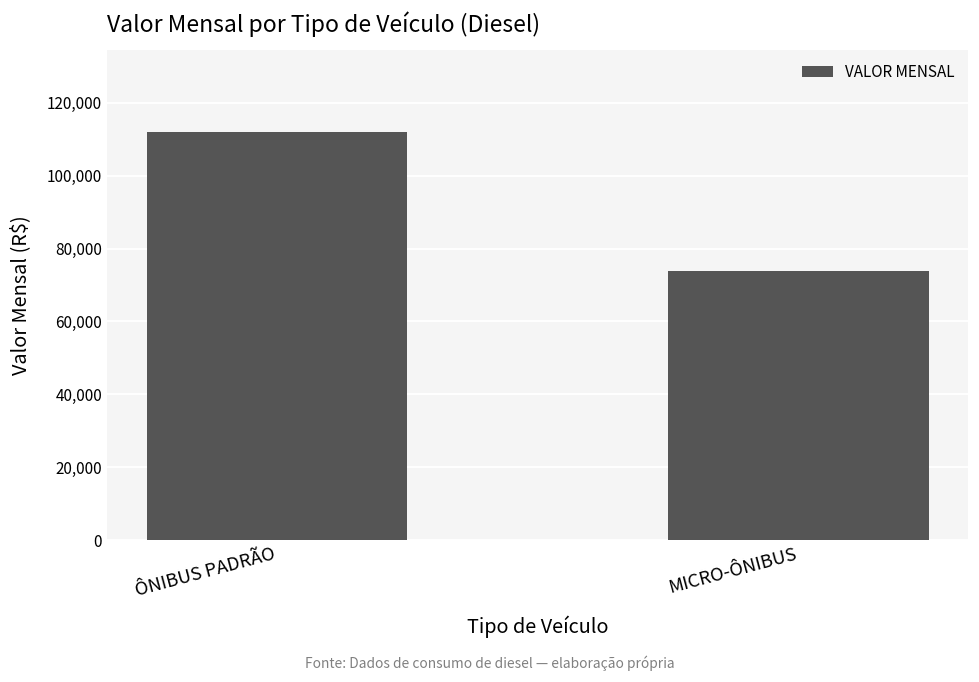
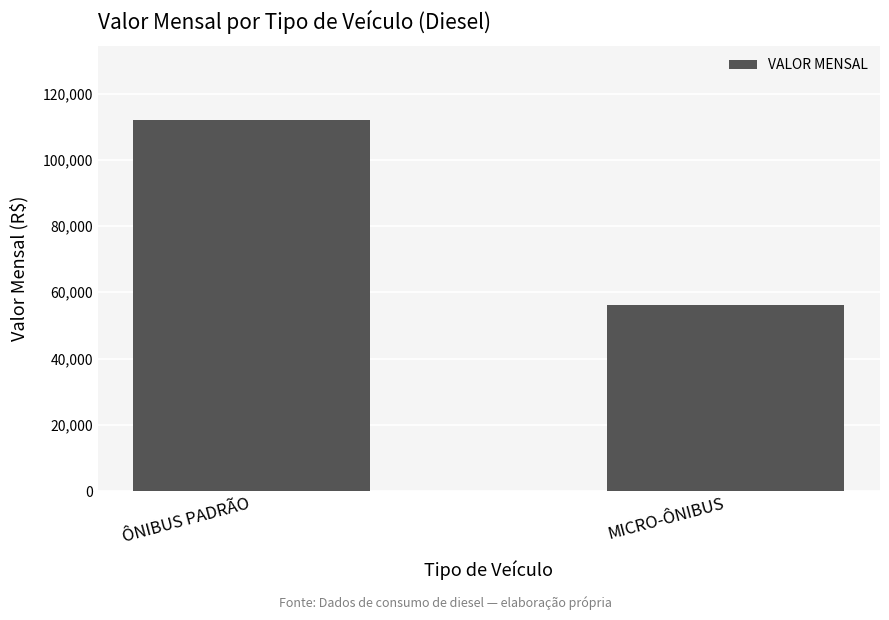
MICRO-ÔNIBUS: 74,000 -> 56,000
